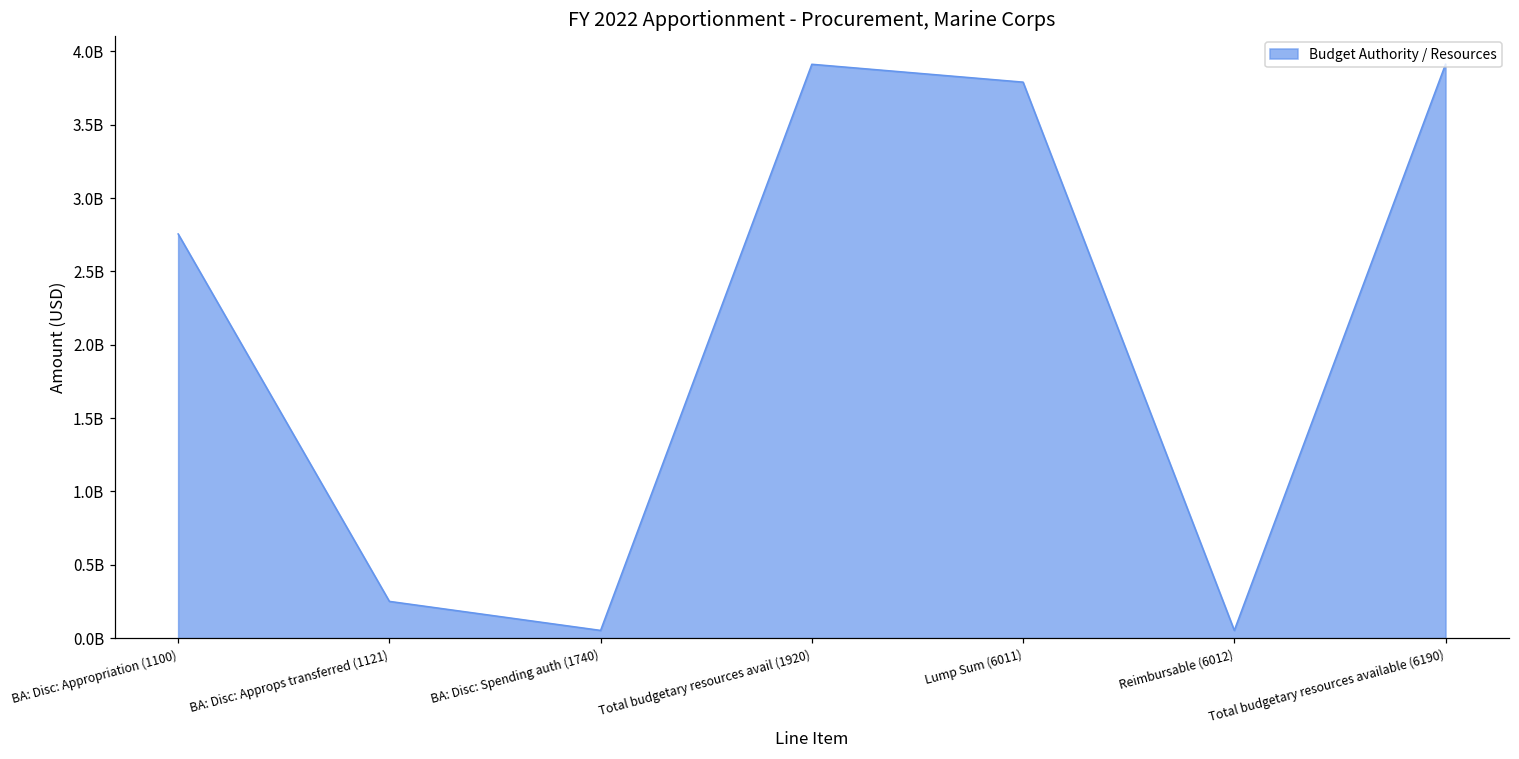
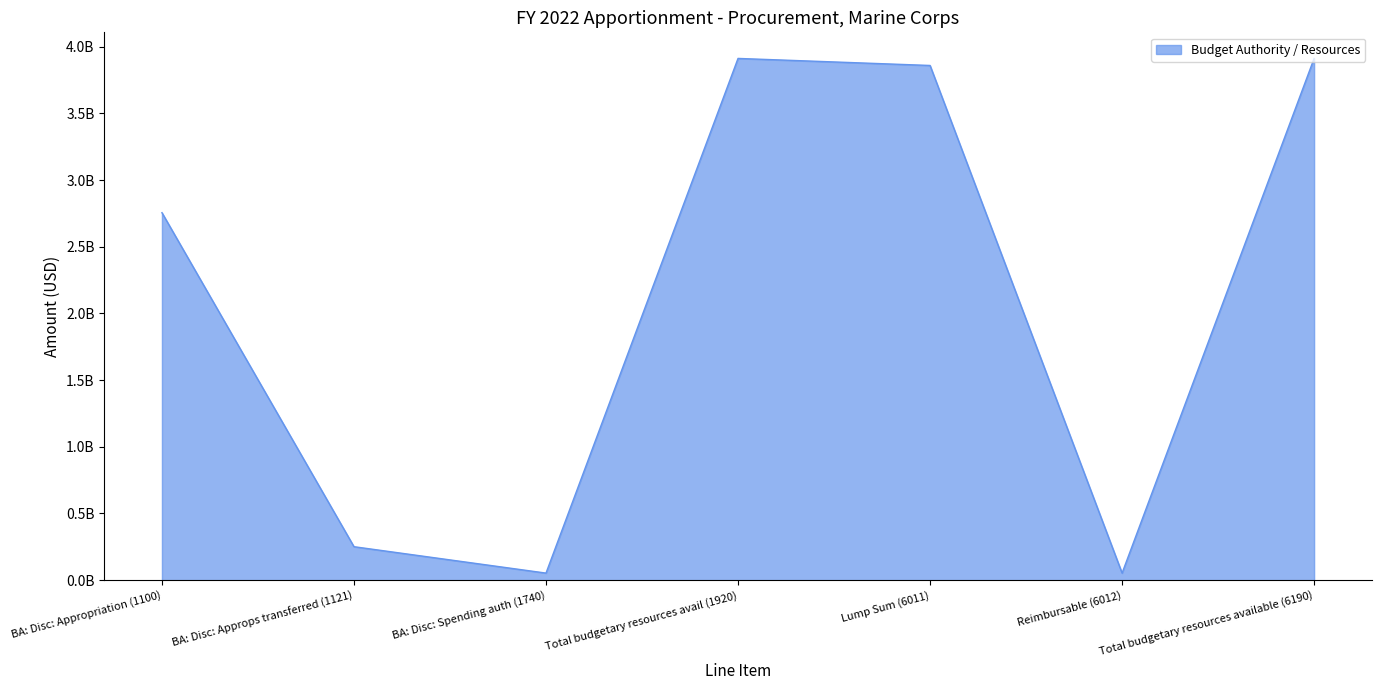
Lump Sum (6011): 3790000000 -> 3860000000
